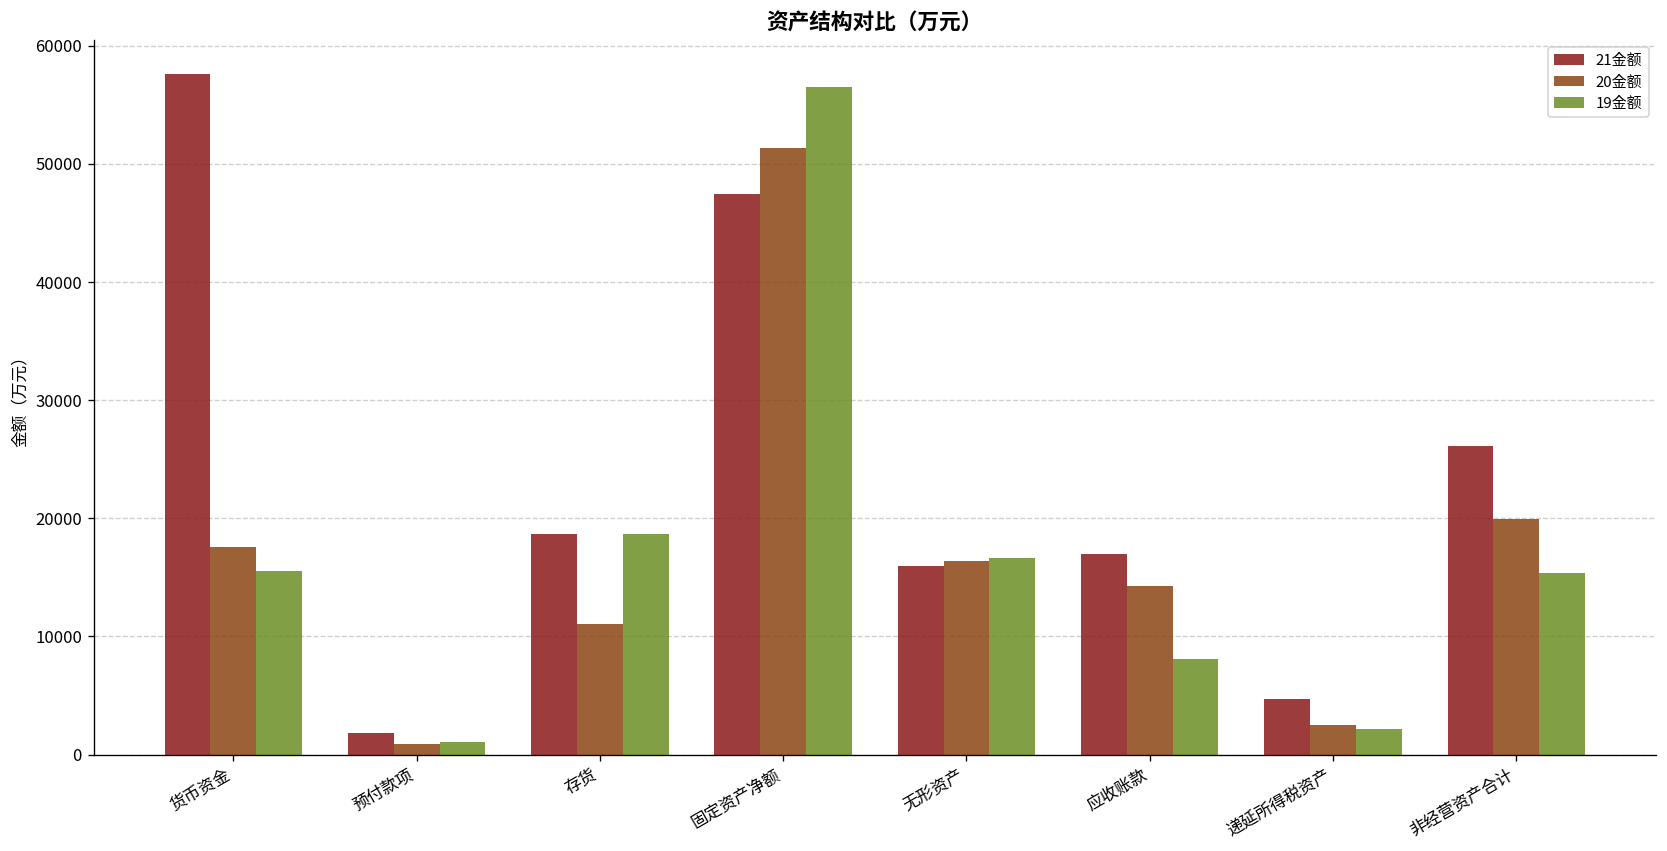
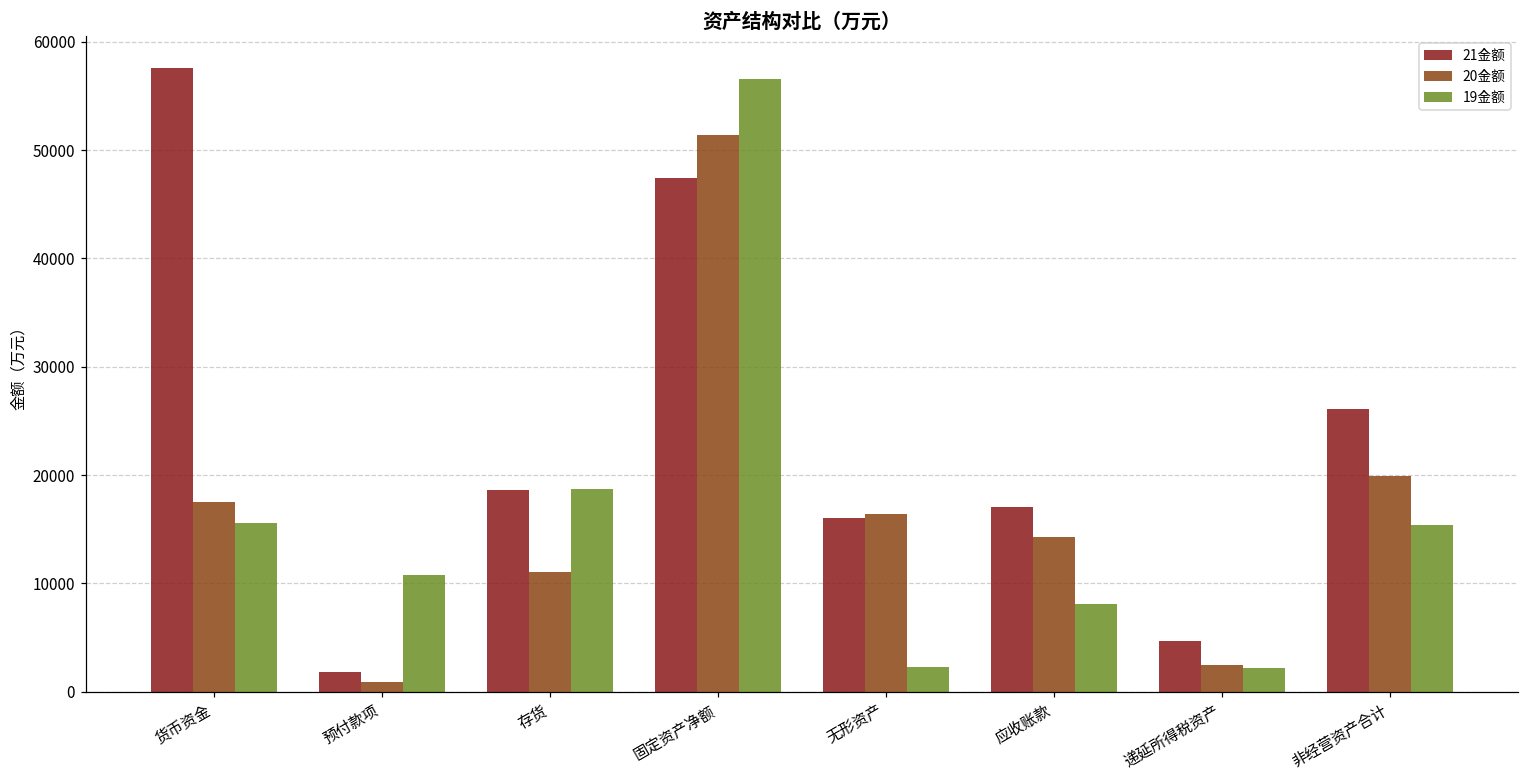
19金额, 预付款项: 1000 -> 11000
19金额, 无形资产: 17000 -> 2000
